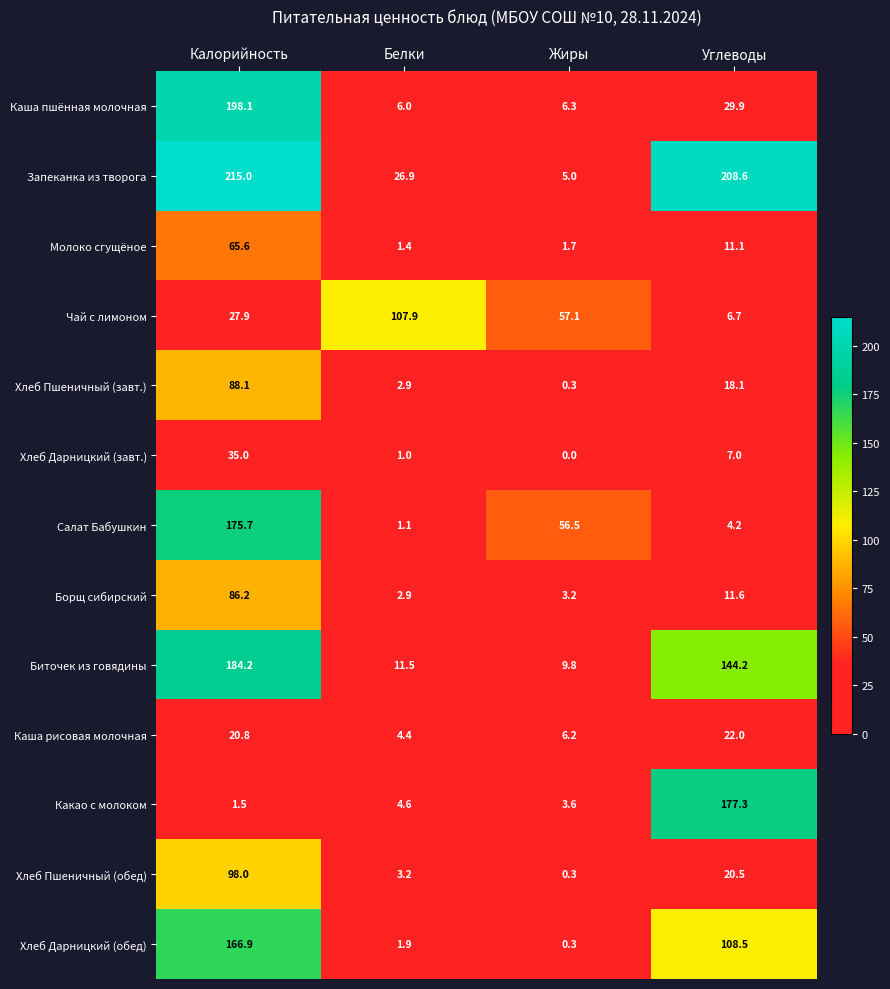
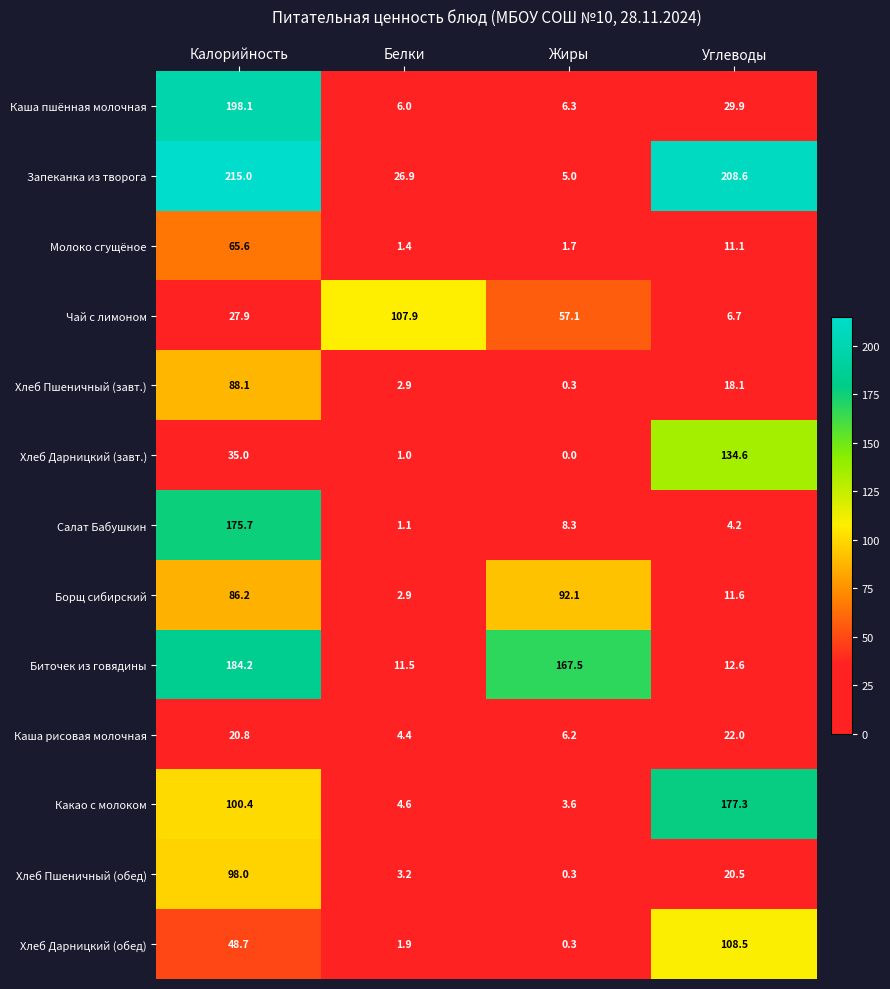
Хлеб Дарницкий (завт.), Углеводы: 7.0 -> 134.6
Салат Бабушкин, Жиры: 56.5 -> 8.3
Борщ сибирский, Жиры: 3.2 -> 92.1
Биточек из говядины, Жиры: 9.8 -> 167.5
Биточек из говядины, Углеводы: 144.2 -> 12.6
Какао с молоком, Калорийность: 1.5 -> 100.4
Хлеб Дарницкий (обед), Калорийность: 166.9 -> 48.7
